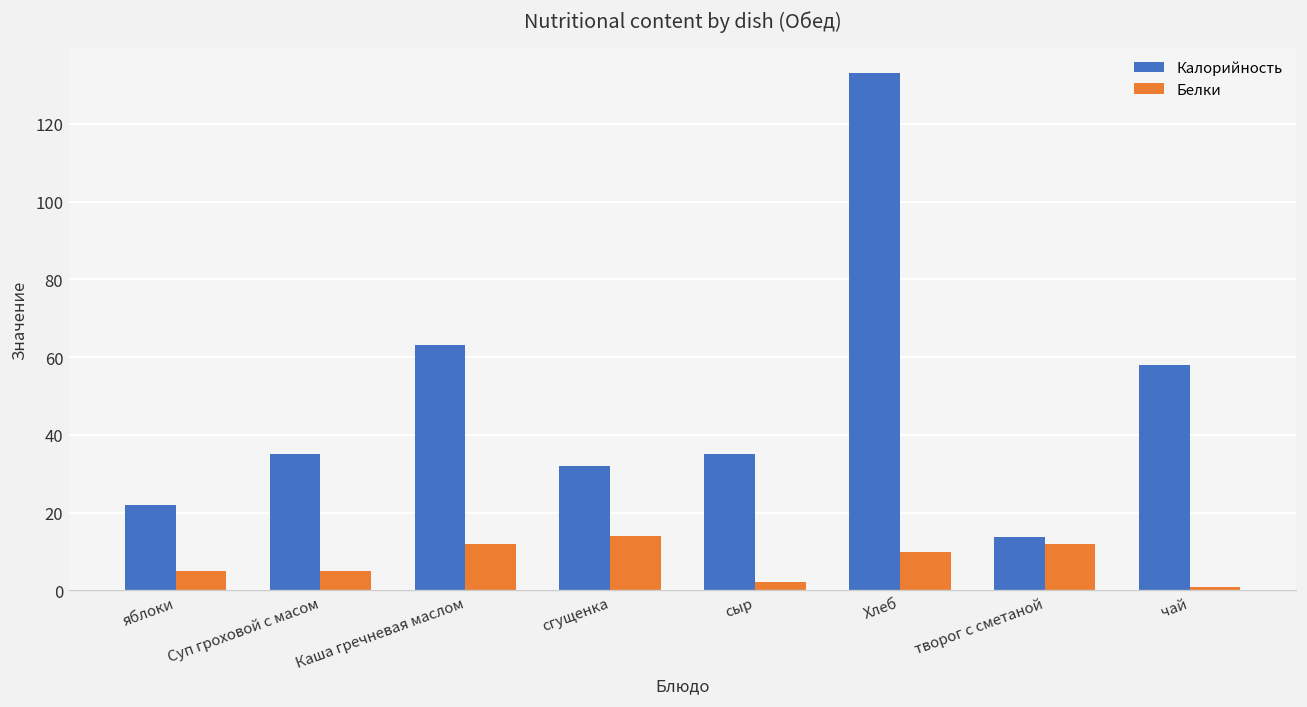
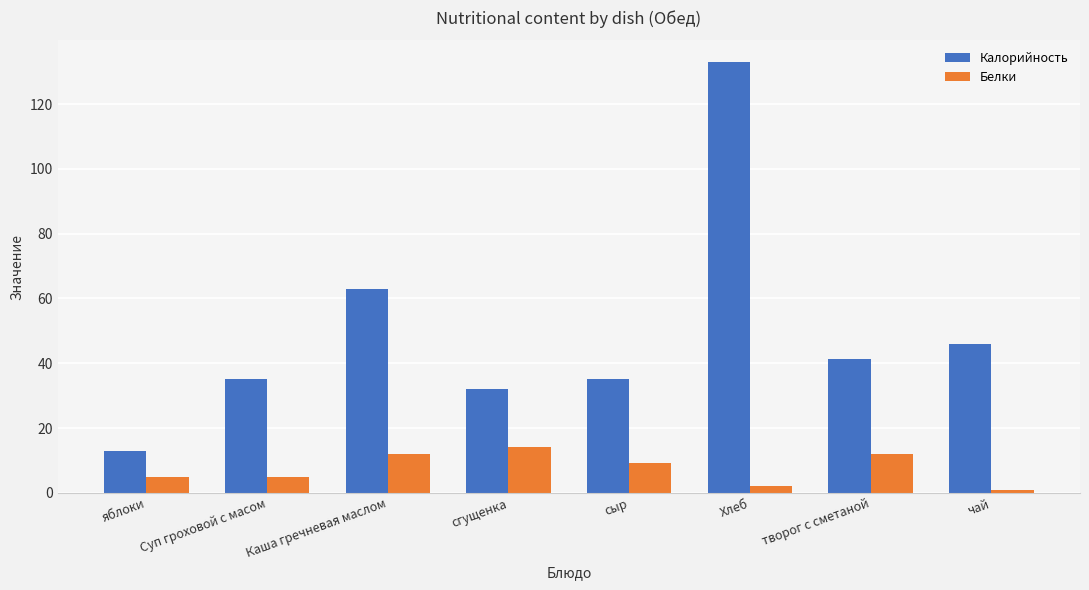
Калорийность, яблоки: 22 -> 13
Белки, сыр: 2 -> 9
Белки, Хлеб: 10 -> 2
Калорийность, творог с сметаной: 14 -> 41
Калорийность, чай: 58 -> 46
